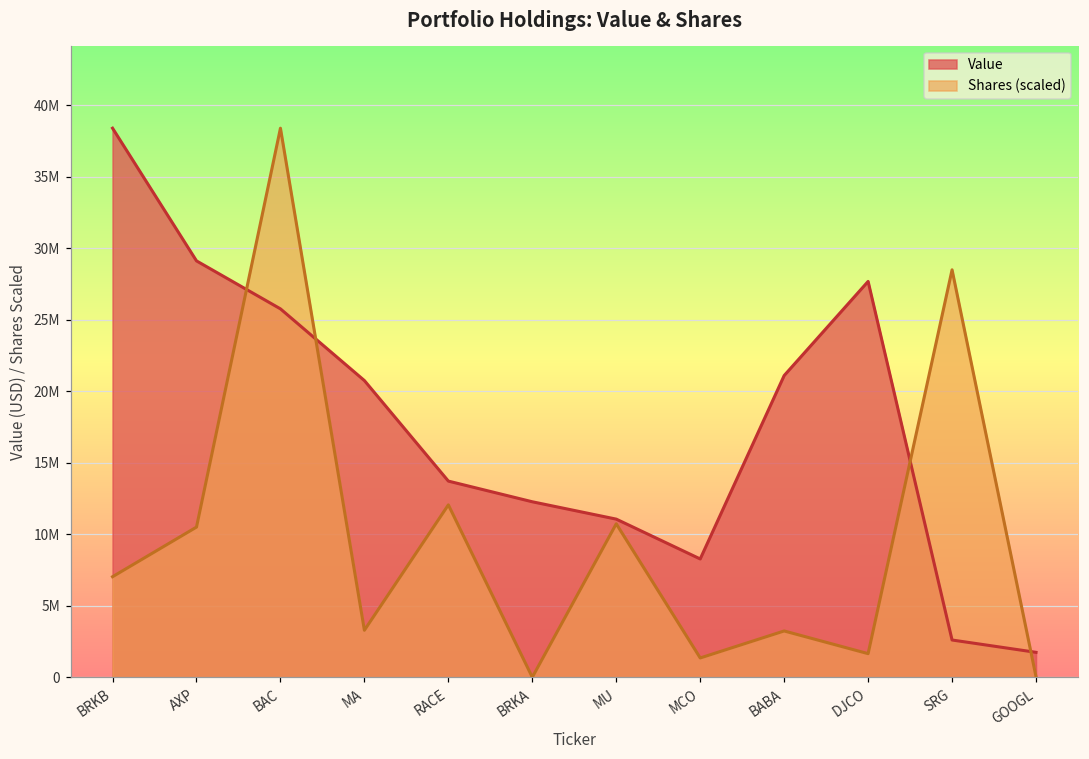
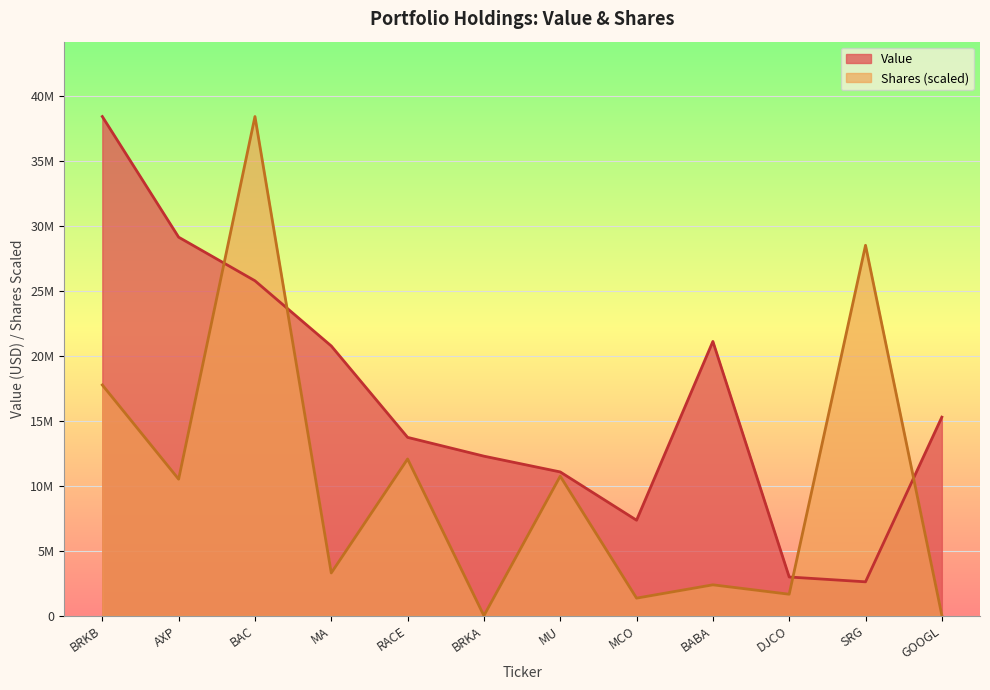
Shares (scaled), BRKB: 7000000 -> 17700000
Value, MCO: 8300000 -> 7300000
Shares (scaled), BABA: 3200000 -> 2400000
Value, DJCO: 27700000 -> 3000000
Value, GOOGL: 1700000 -> 15300000
